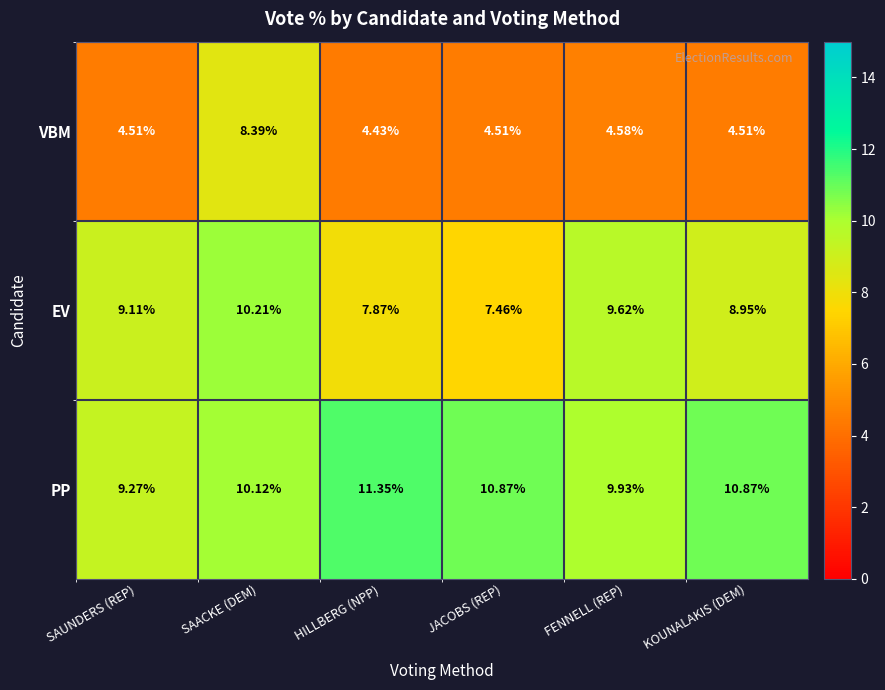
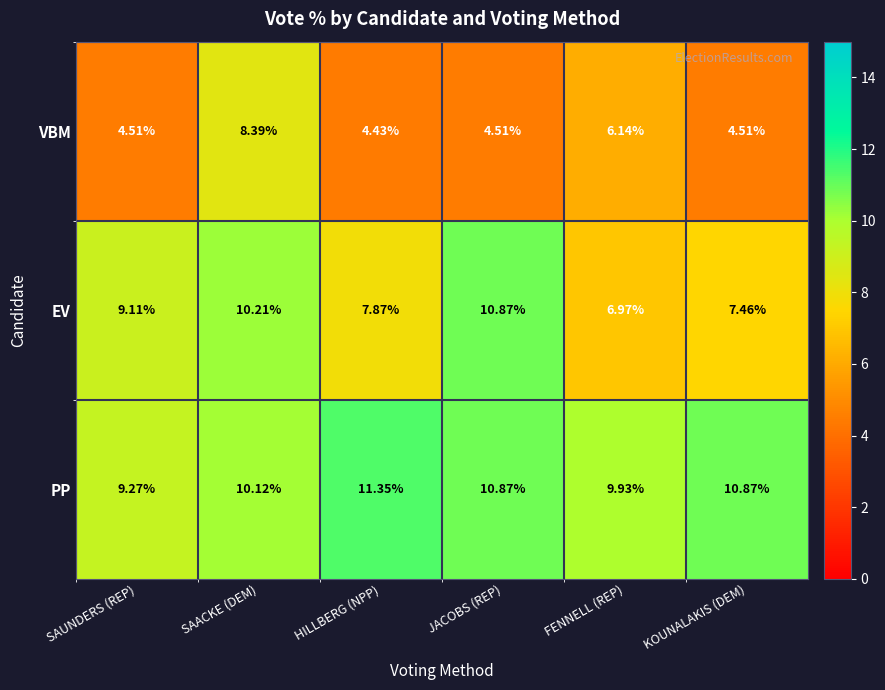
VBM, FENNELL (REP): 4.58% -> 6.14%
EV, JACOBS (REP): 7.46% -> 10.87%
EV, FENNELL (REP): 9.62% -> 6.97%
EV, KOUNALAKIS (DEM): 8.95% -> 7.46%
